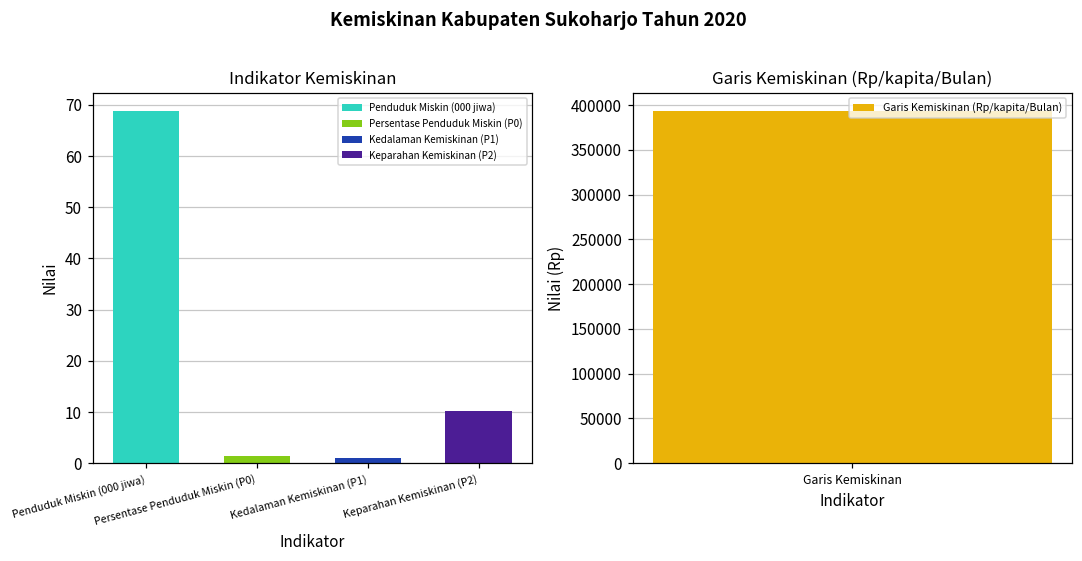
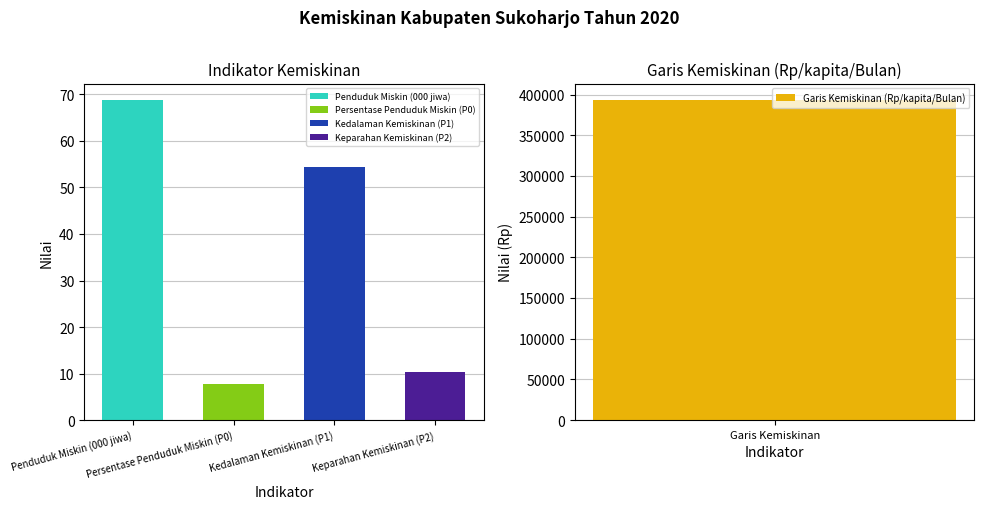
Indikator Kemiskinan, Persentase Penduduk Miskin (P0): 1 -> 8
Indikator Kemiskinan, Kedalaman Kemiskinan (P1): 1 -> 54
